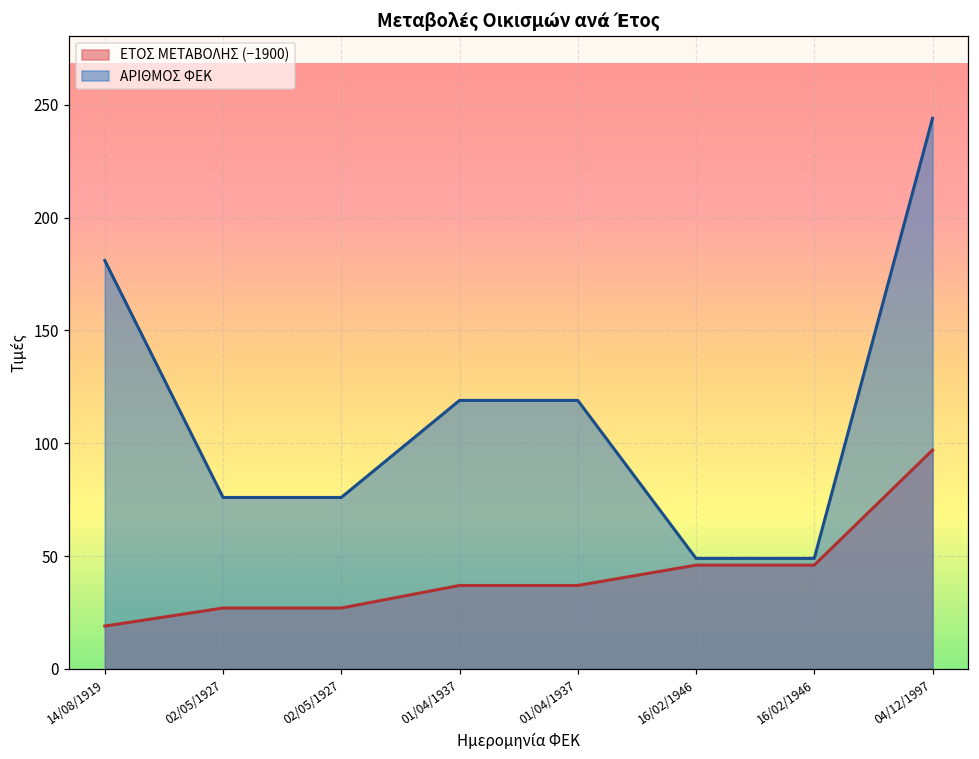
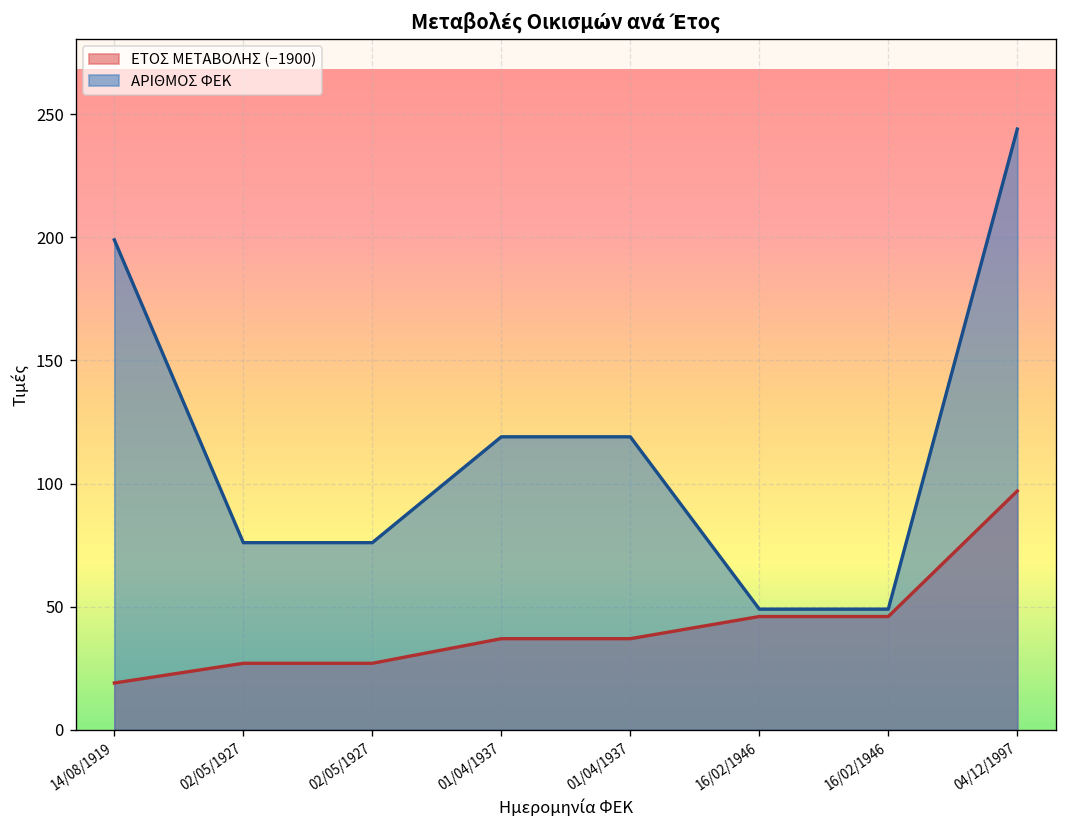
ΑΡΙΘΜΟΣ ΦΕΚ, 14/08/1919: 181 -> 199
